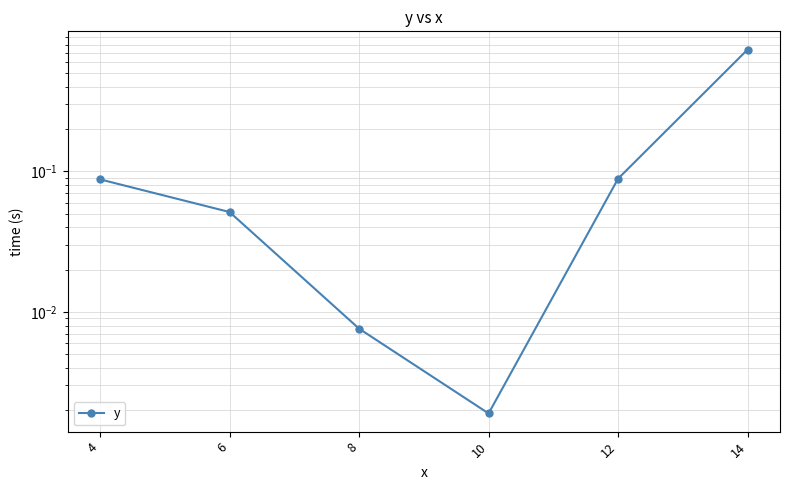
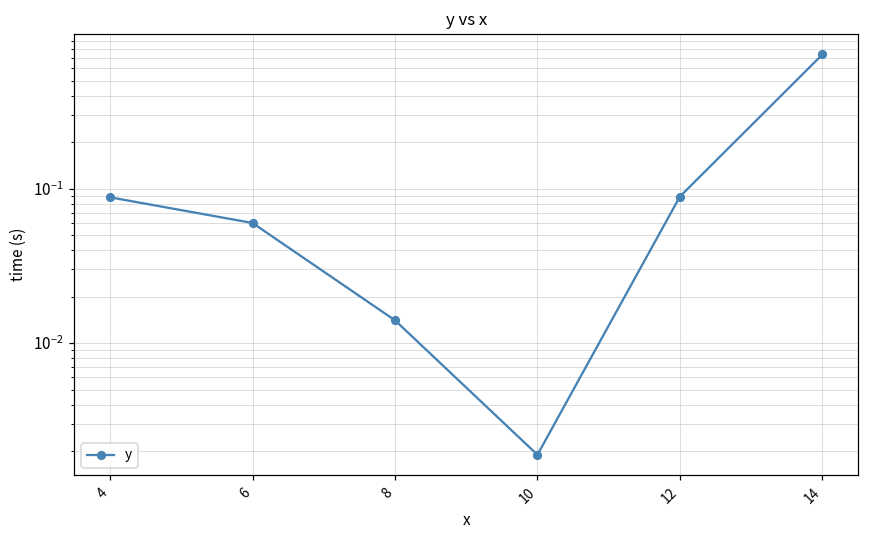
6: 0.051 -> 0.060
8: 0.008 -> 0.014
